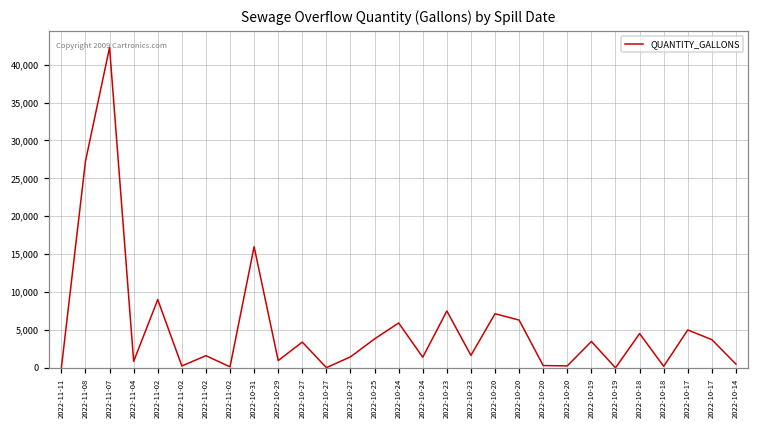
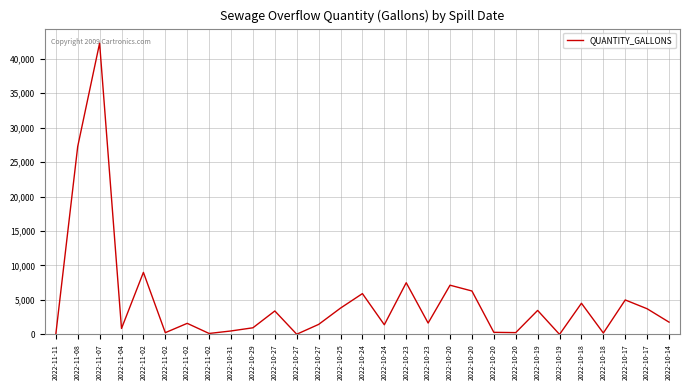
2022-10-31: 16,000 -> 1,000
2022-10-14: 0 -> 2,000
